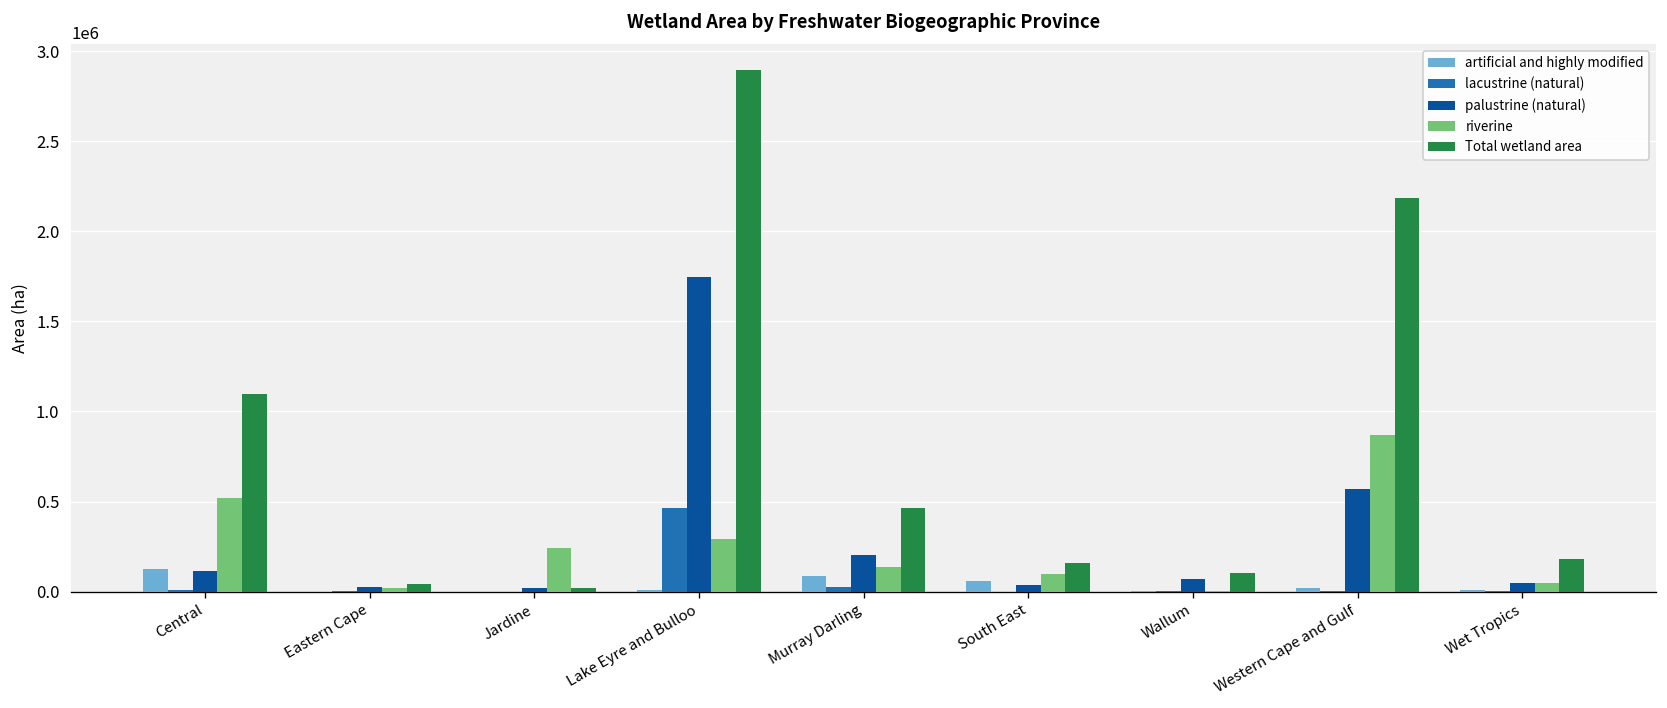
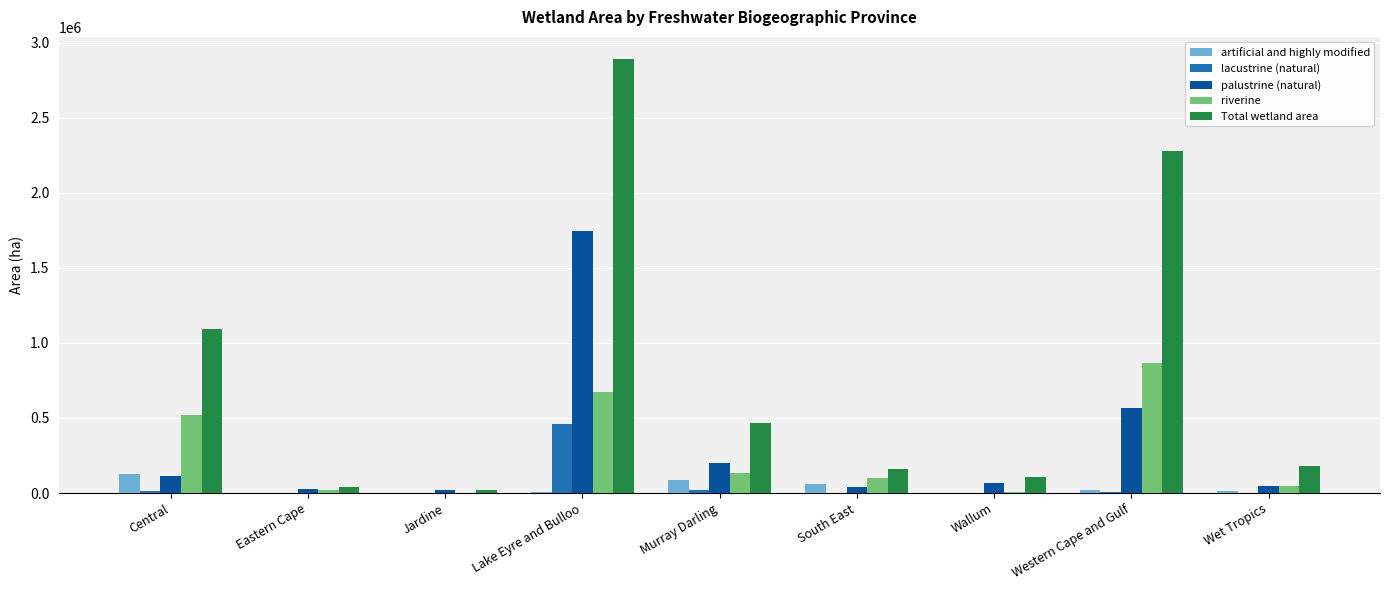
riverine, Jardine: 240000 -> 0
riverine, Lake Eyre and Bulloo: 290000 -> 670000
Total wetland area, Western Cape and Gulf: 2180000 -> 2280000
